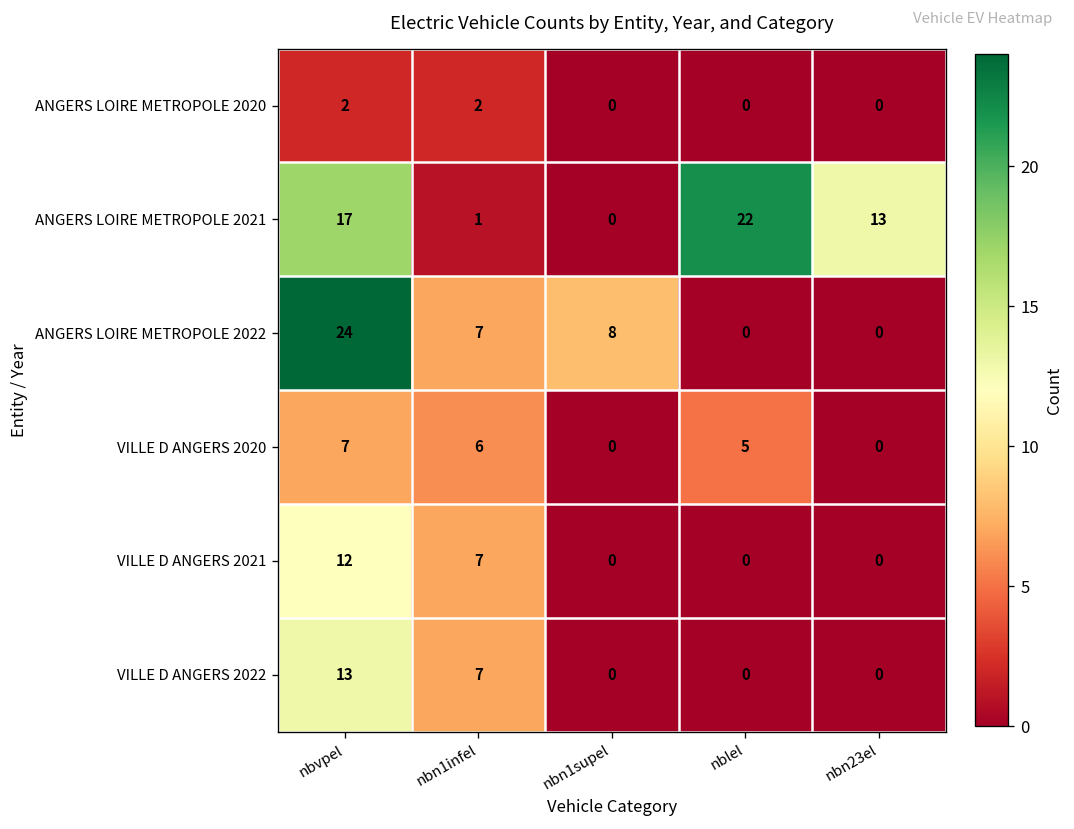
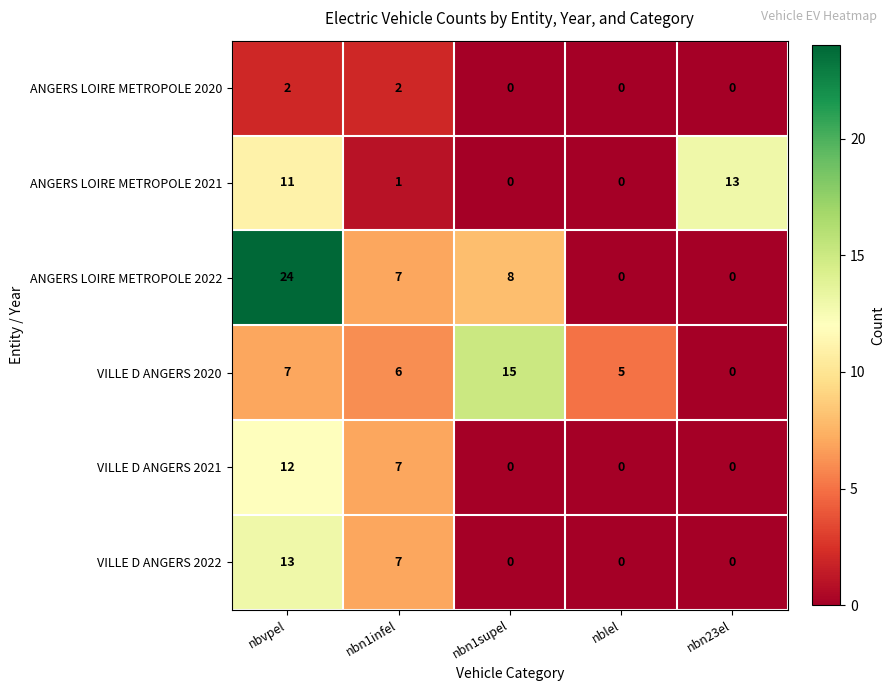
ANGERS LOIRE METROPOLE 2021, nbvpel: 17 -> 11
ANGERS LOIRE METROPOLE 2021, nblel: 22 -> 0
VILLE D ANGERS 2020, nbn1supel: 0 -> 15
